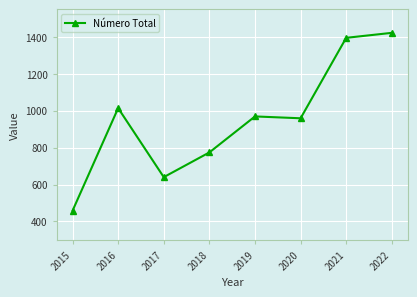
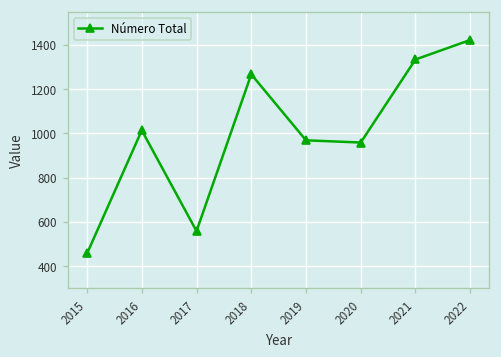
2017: 640 -> 560
2018: 770 -> 1270
2021: 1400 -> 1330
